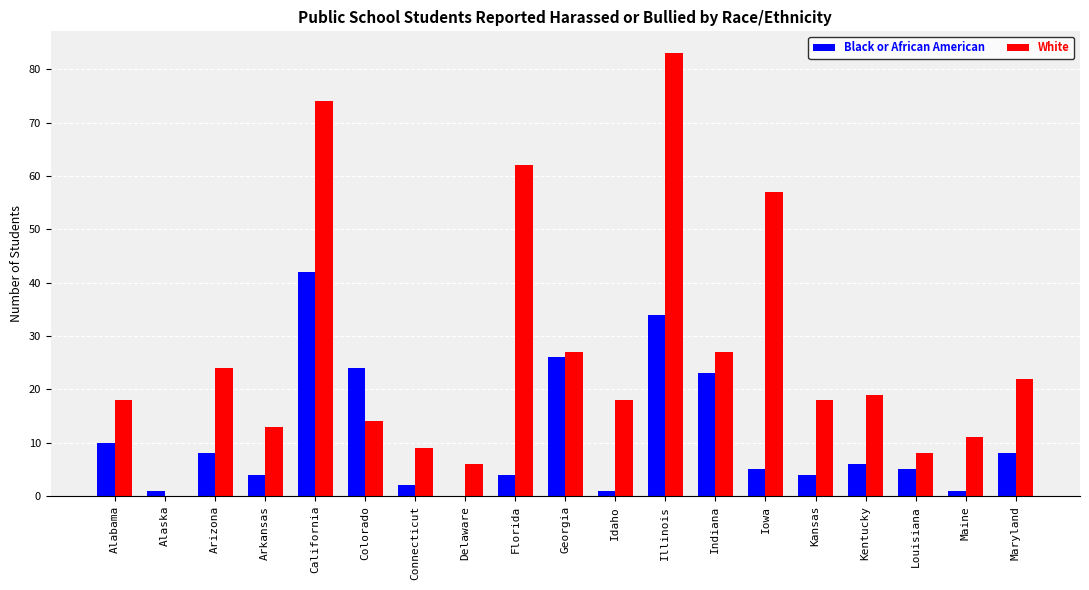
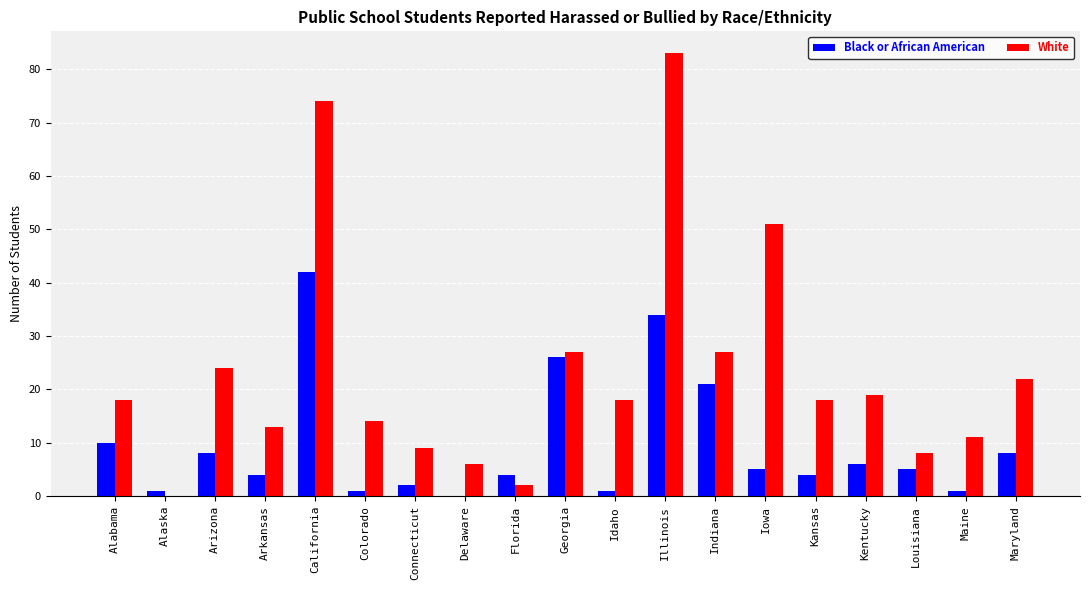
Black or African American, Colorado: 24 -> 1
White, Florida: 62 -> 2
Black or African American, Indiana: 23 -> 21
White, Iowa: 57 -> 51
